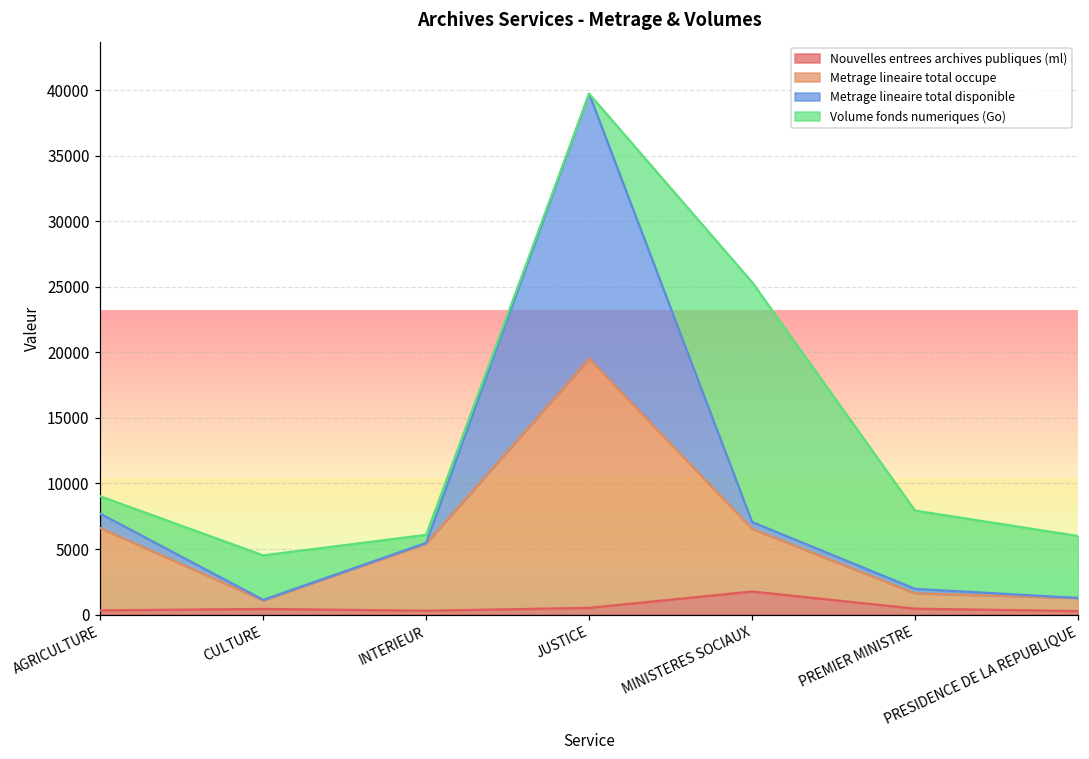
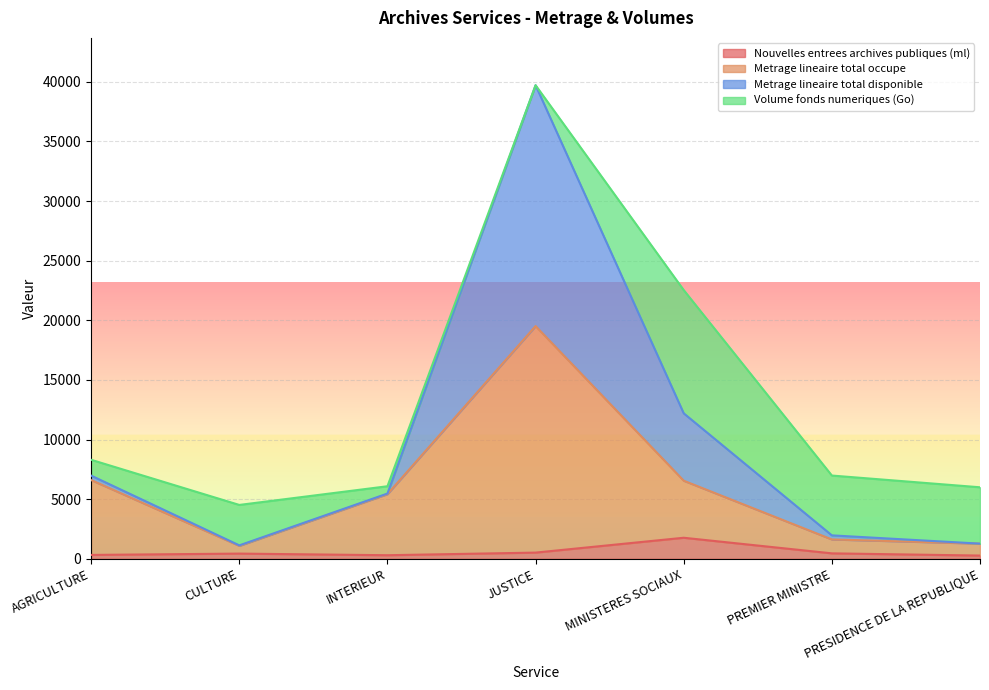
Metrage lineaire total disponible, AGRICULTURE: 1100 -> 400
Metrage lineaire total disponible, MINISTERES SOCIAUX: 500 -> 5700
Volume fonds numeriques (Go), MINISTERES SOCIAUX: 18300 -> 10300
Volume fonds numeriques (Go), PREMIER MINISTRE: 6000 -> 5000
